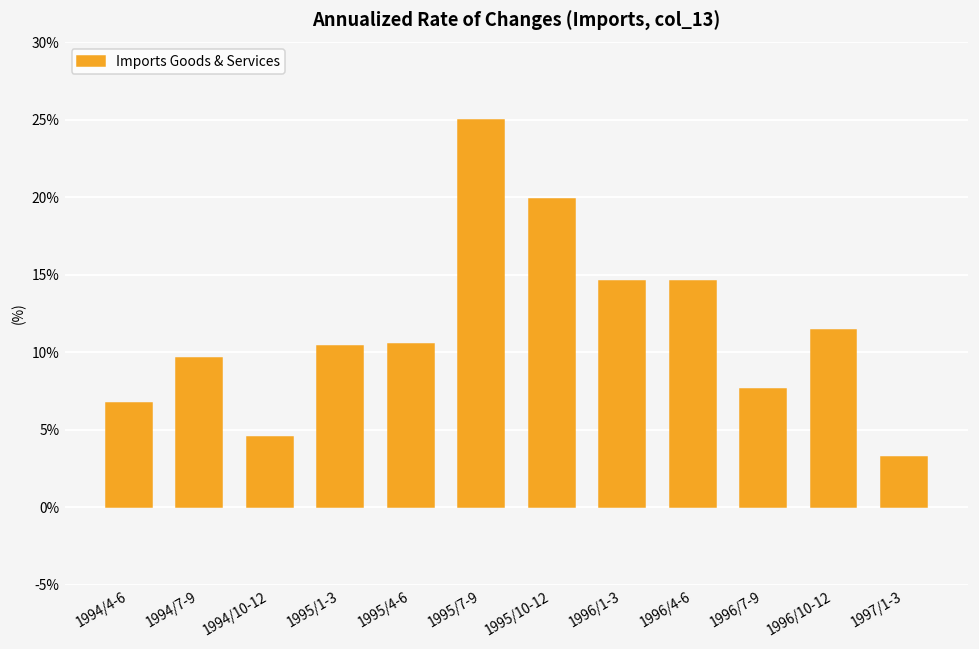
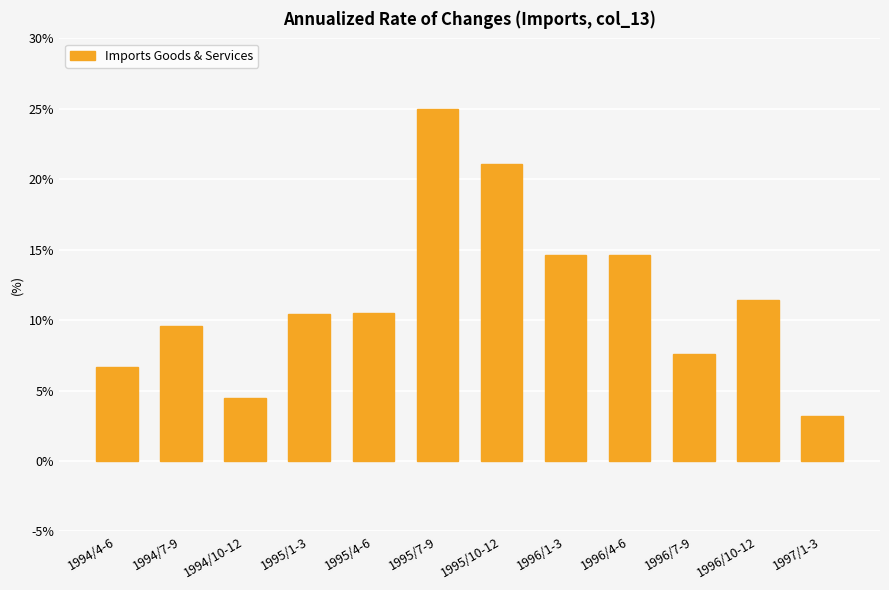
1995/10-12: 19.9% -> 21.1%
